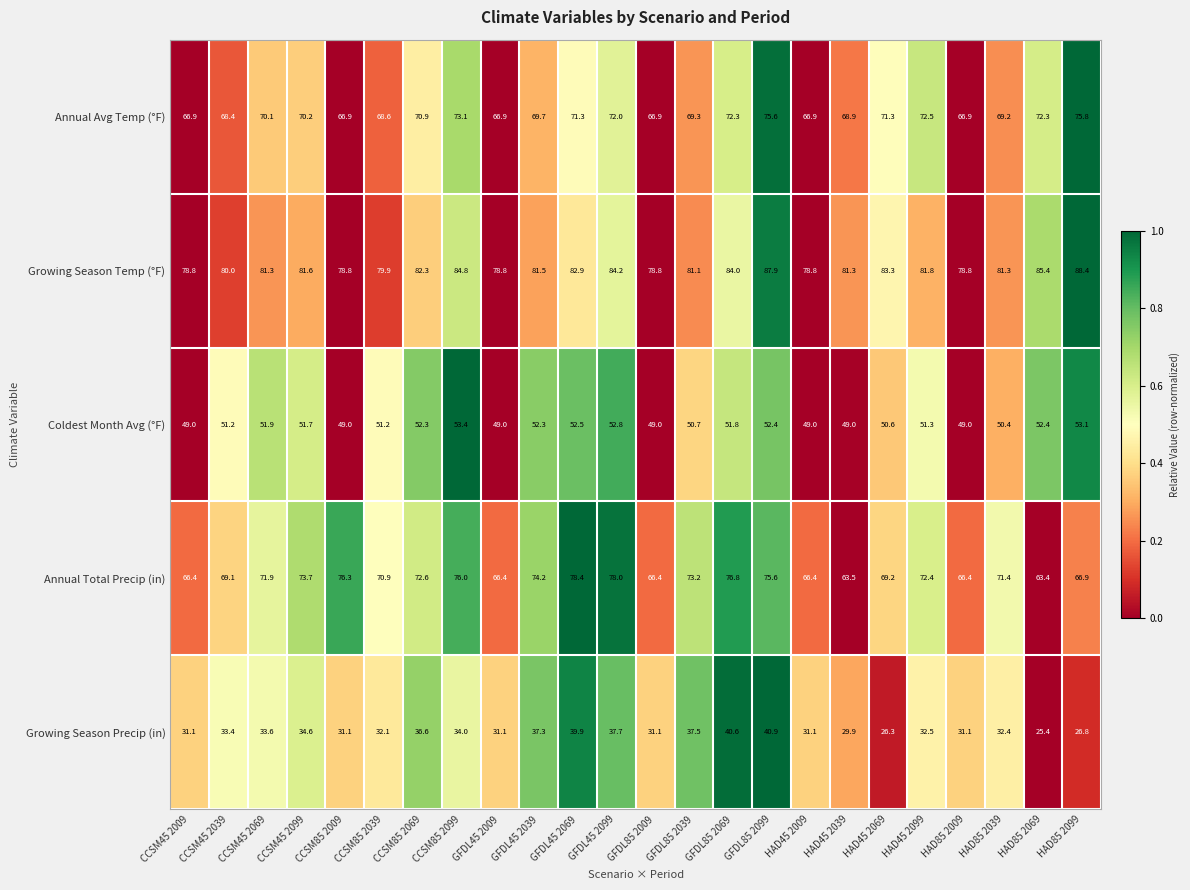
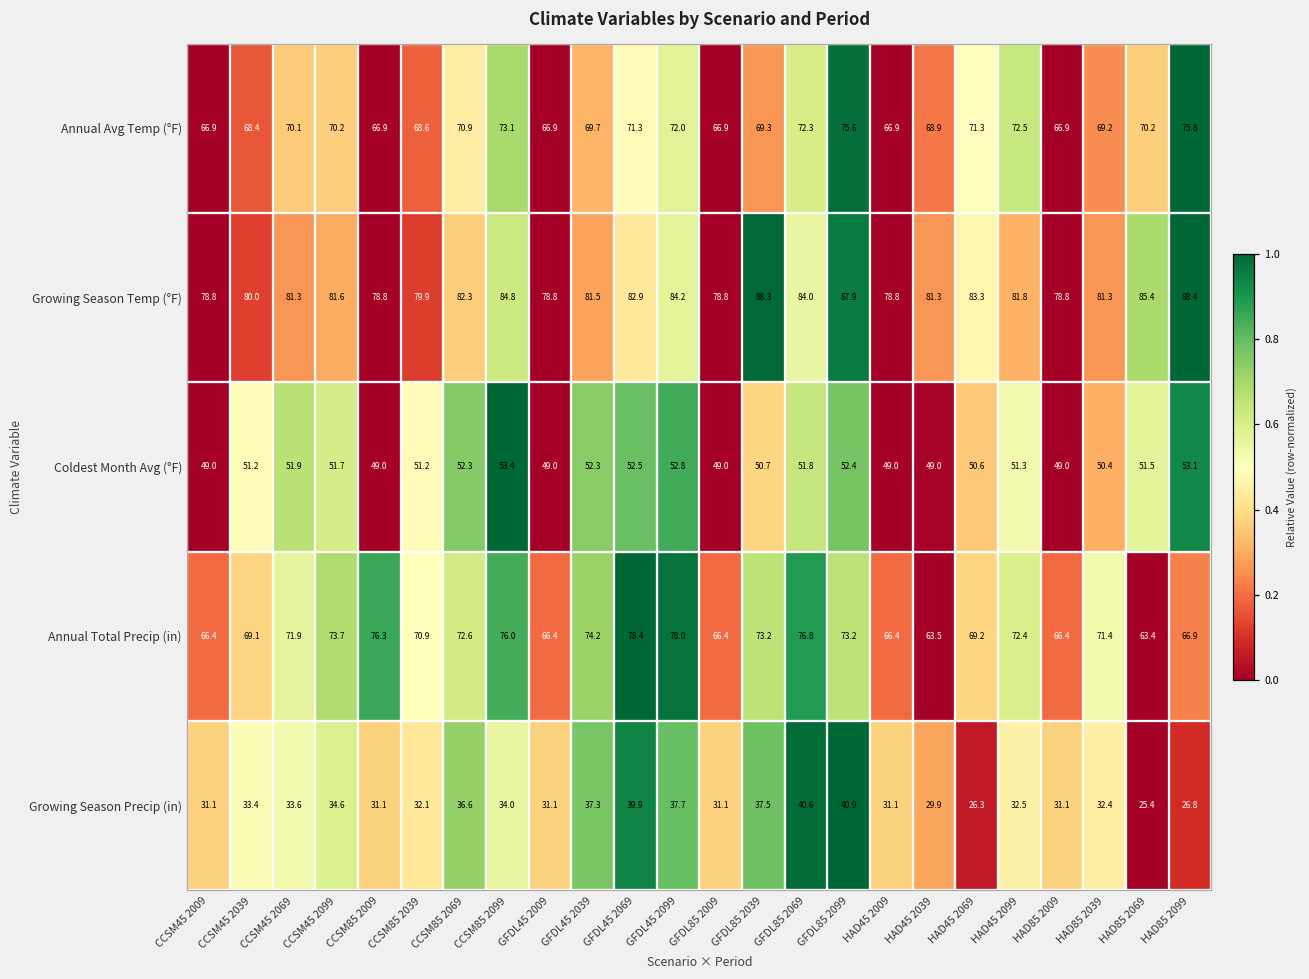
Annual Avg Temp (°F), HAD85 2069: 72.3 -> 70.2
Growing Season Temp (°F), GFDL85 2039: 81.1 -> 88.3
Coldest Month Avg (°F), HAD85 2069: 52.4 -> 51.5
Annual Total Precip (in), GFDL85 2099: 75.6 -> 73.2
